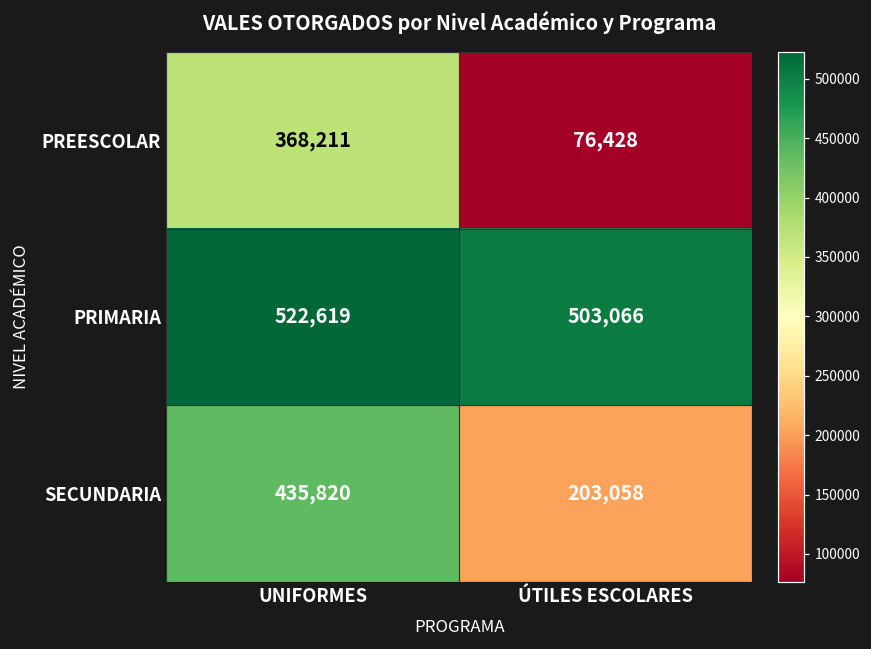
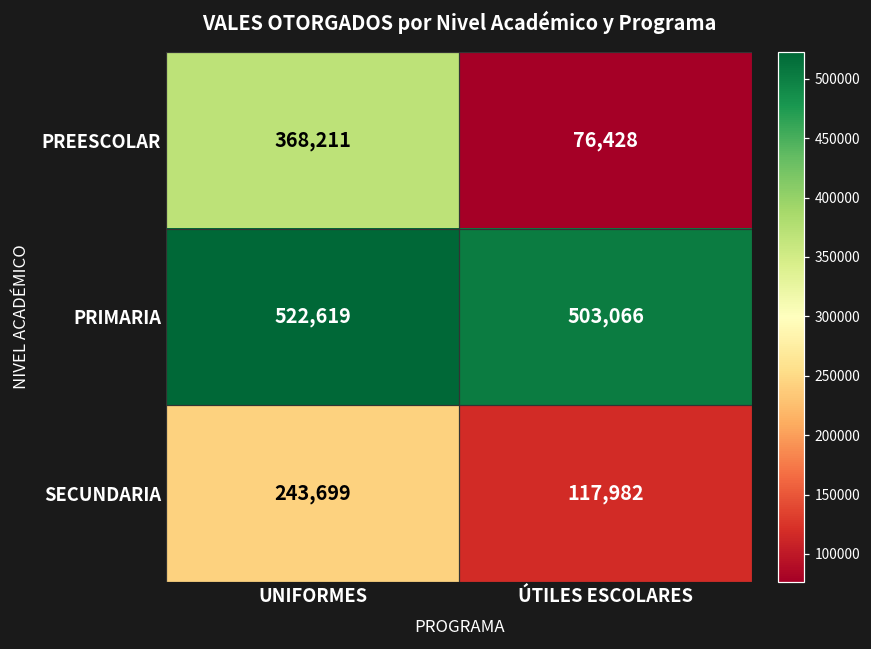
SECUNDARIA, UNIFORMES: 435,820 -> 243,699
SECUNDARIA, ÚTILES ESCOLARES: 203,058 -> 117,982
